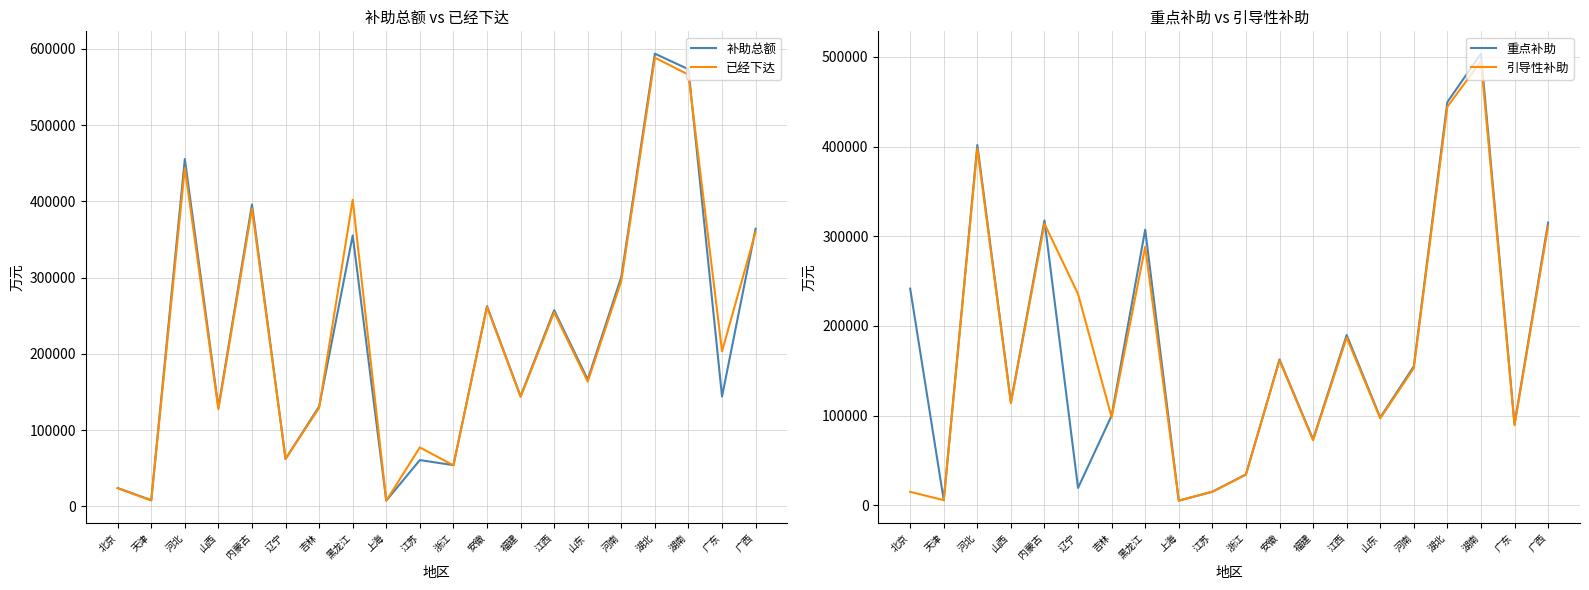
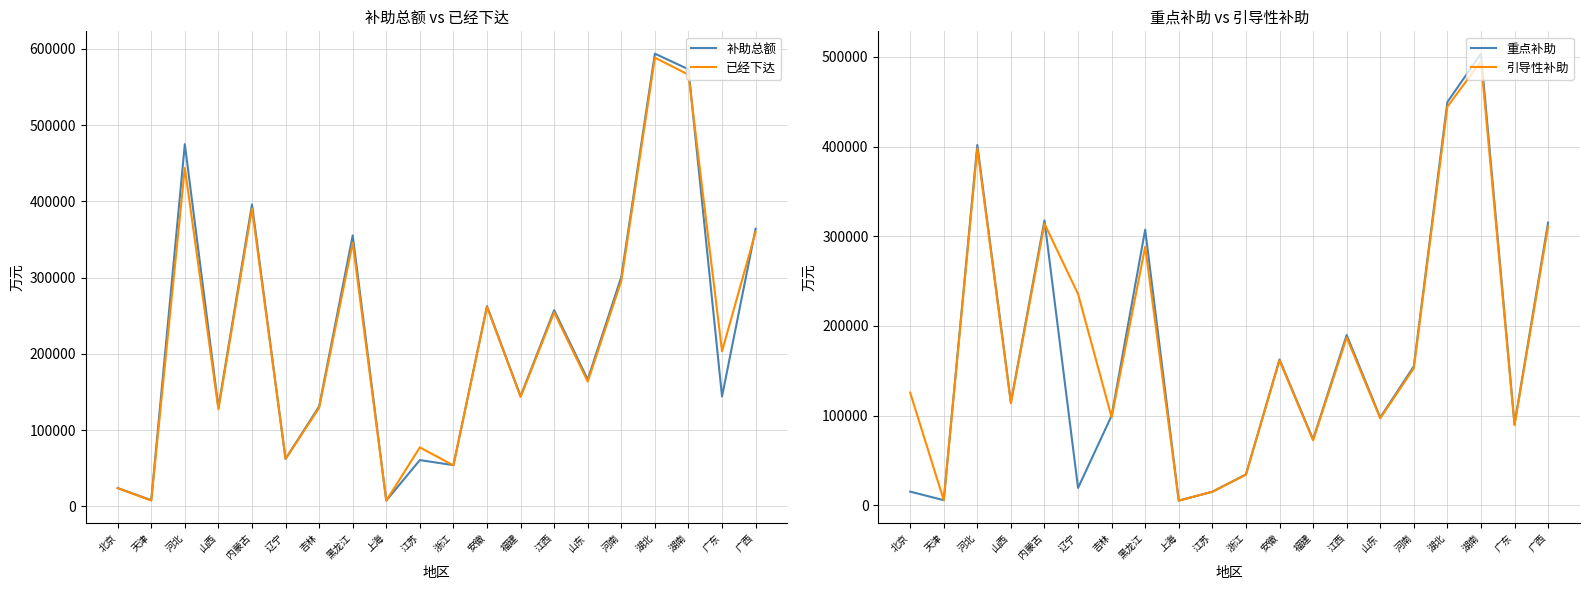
补助总额 vs 已经下达, 补助总额, 河北: 460000 -> 480000
补助总额 vs 已经下达, 已经下达, 黑龙江: 400000 -> 350000
重点补助 vs 引导性补助, 重点补助, 北京: 240000 -> 20000
重点补助 vs 引导性补助, 引导性补助, 北京: 20000 -> 130000
